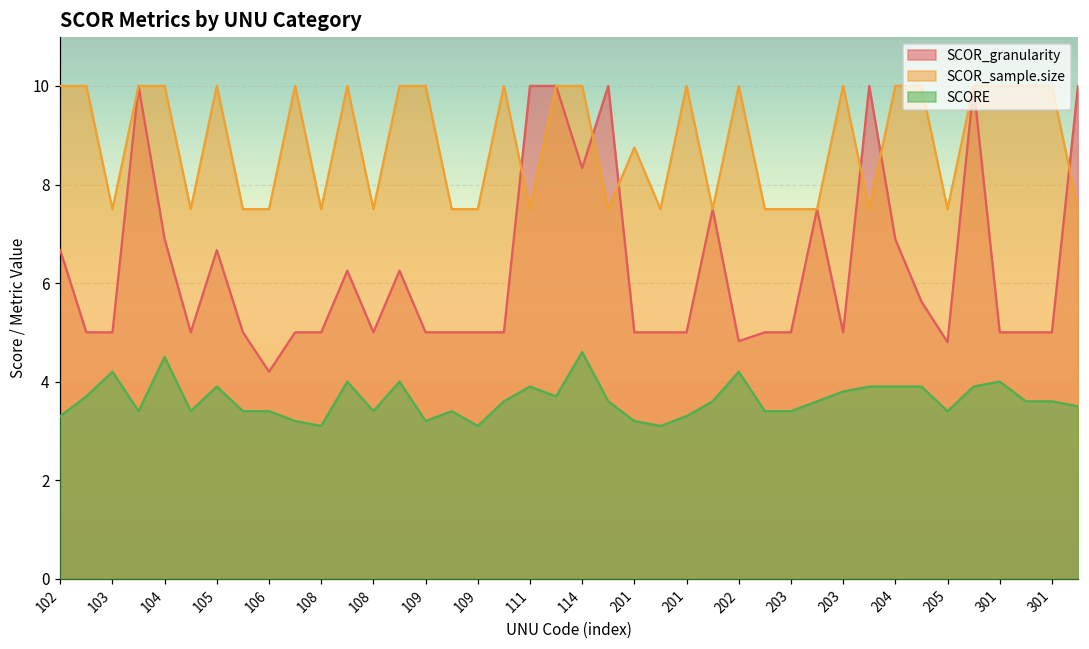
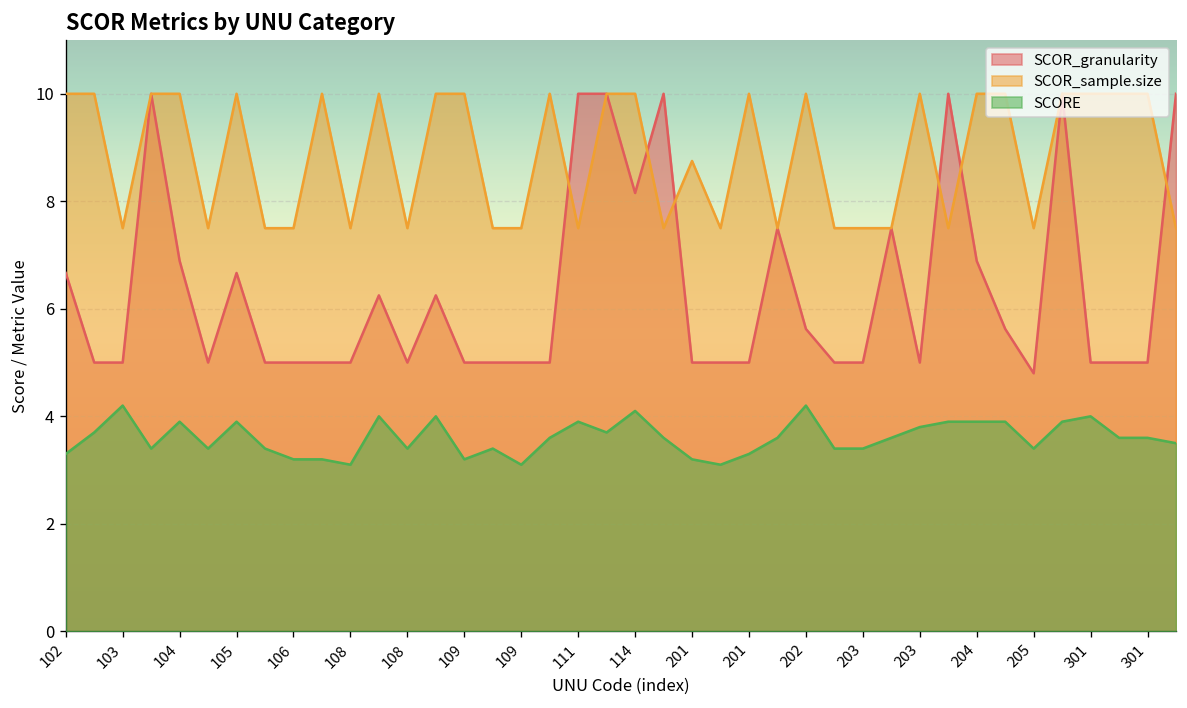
SCORE, 104: 4.5 -> 3.9
SCOR_granularity, 106: 4.2 -> 5.0
SCORE, 106: 3.4 -> 3.2
SCOR_granularity, 114: 8.3 -> 8.2
SCORE, 114: 4.6 -> 4.1
SCOR_granularity, 202: 4.8 -> 5.6
